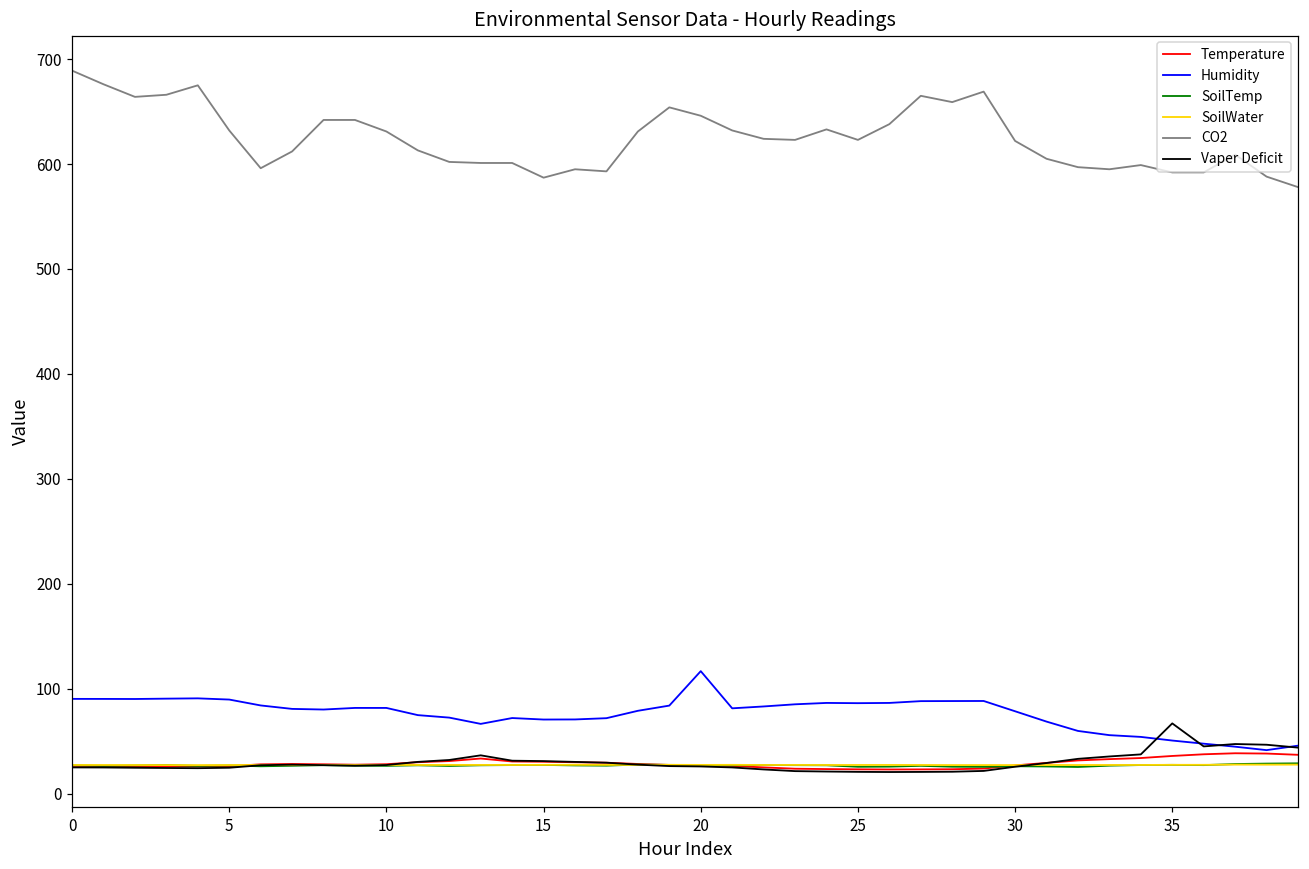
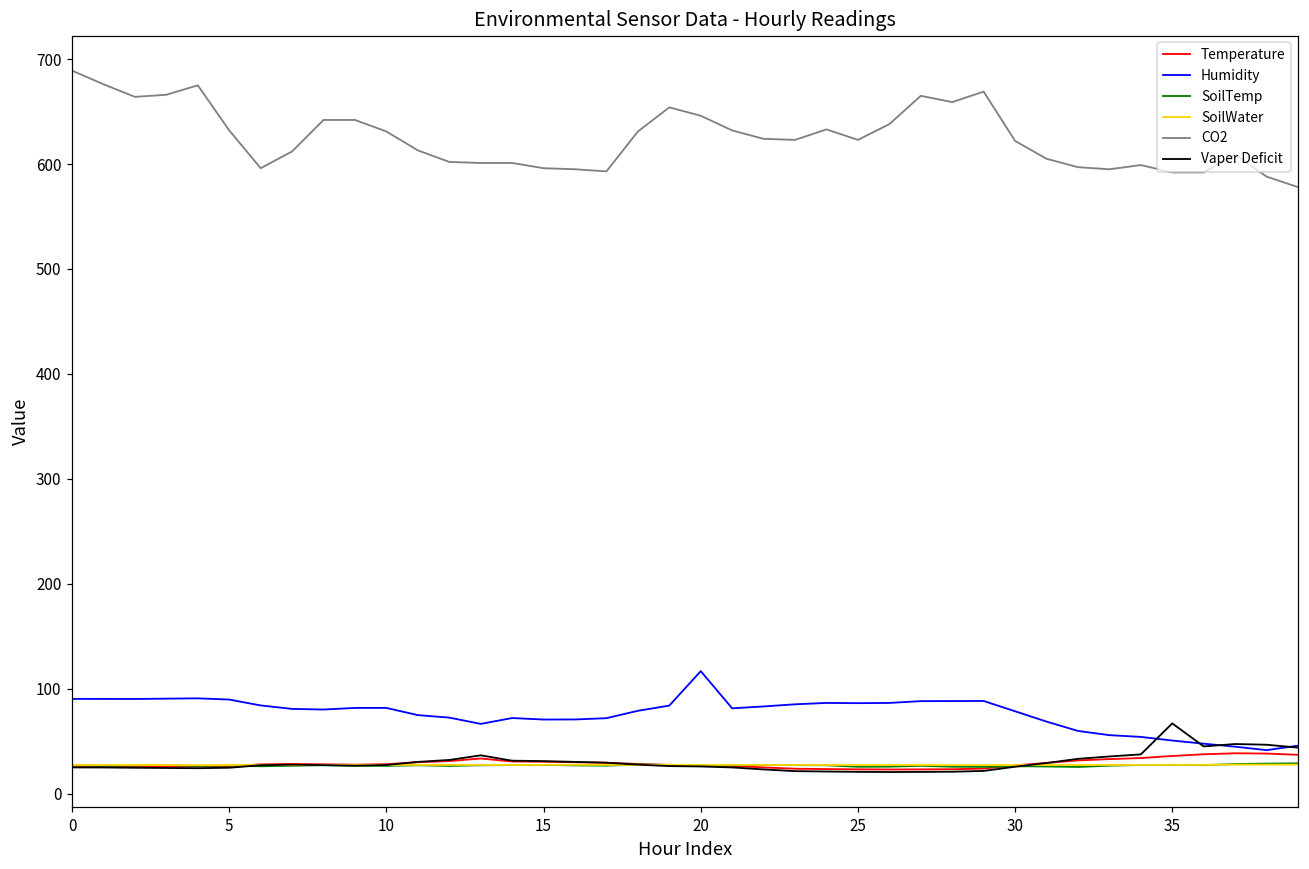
CO2, 15: 590 -> 600
